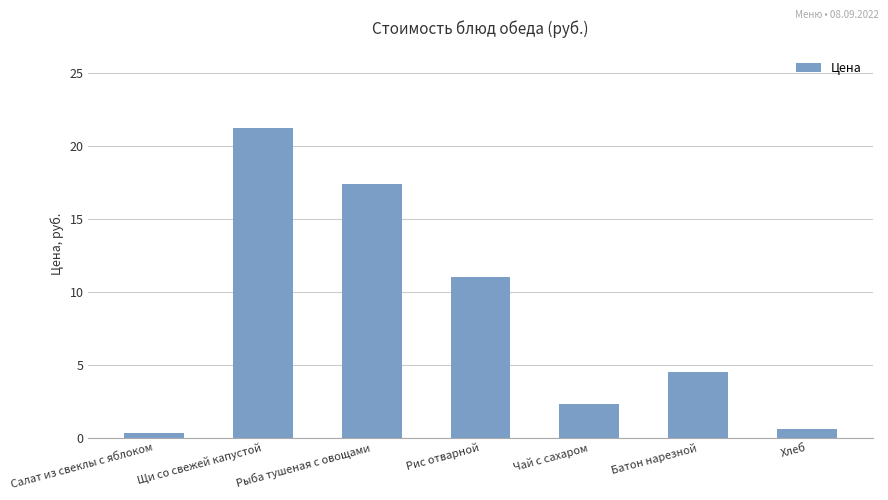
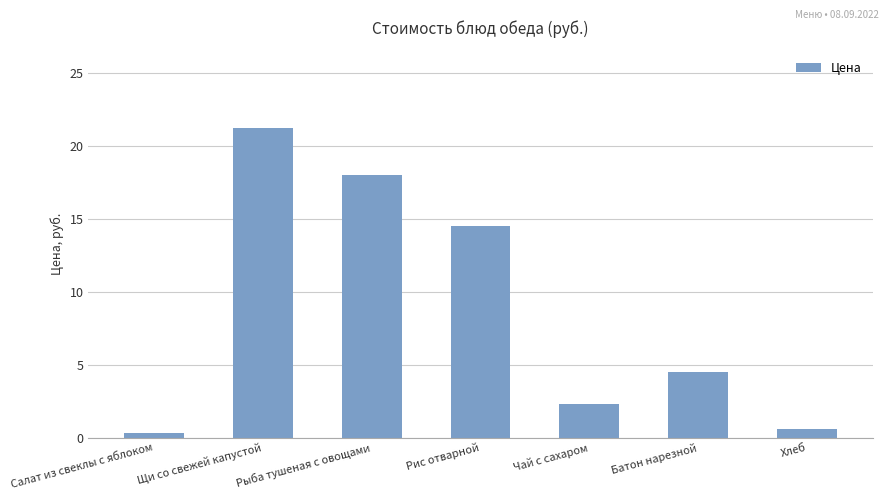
Рыба тушеная с овощами: 17.3 -> 18.0
Рис отварной: 11.0 -> 14.5
